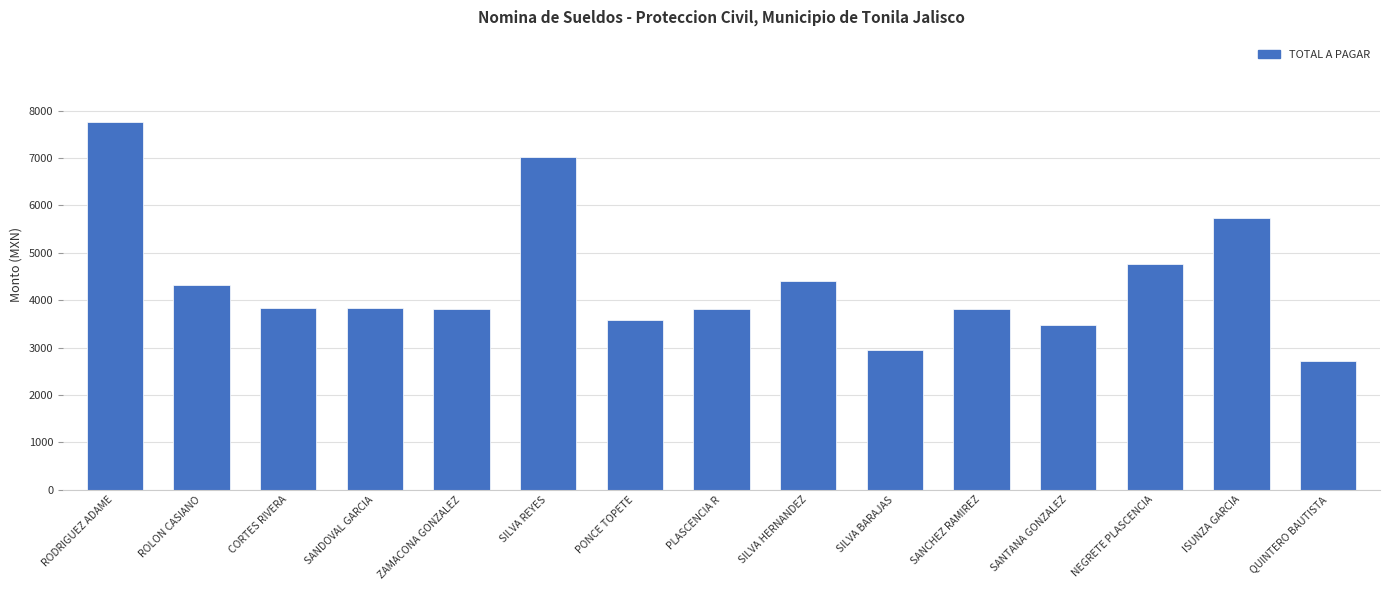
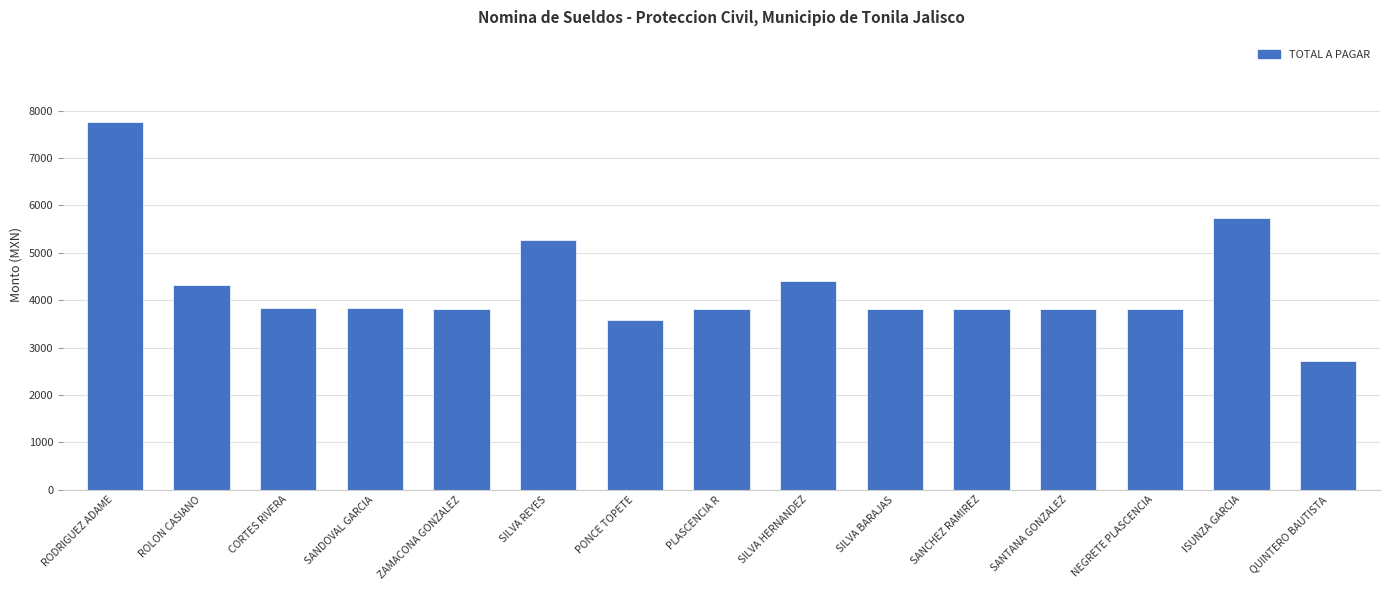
SILVA REYES: 7000 -> 5300
SILVA BARAJAS: 3000 -> 3800
SANTANA GONZALEZ: 3500 -> 3800
NEGRETE PLASCENCIA: 4800 -> 3800
